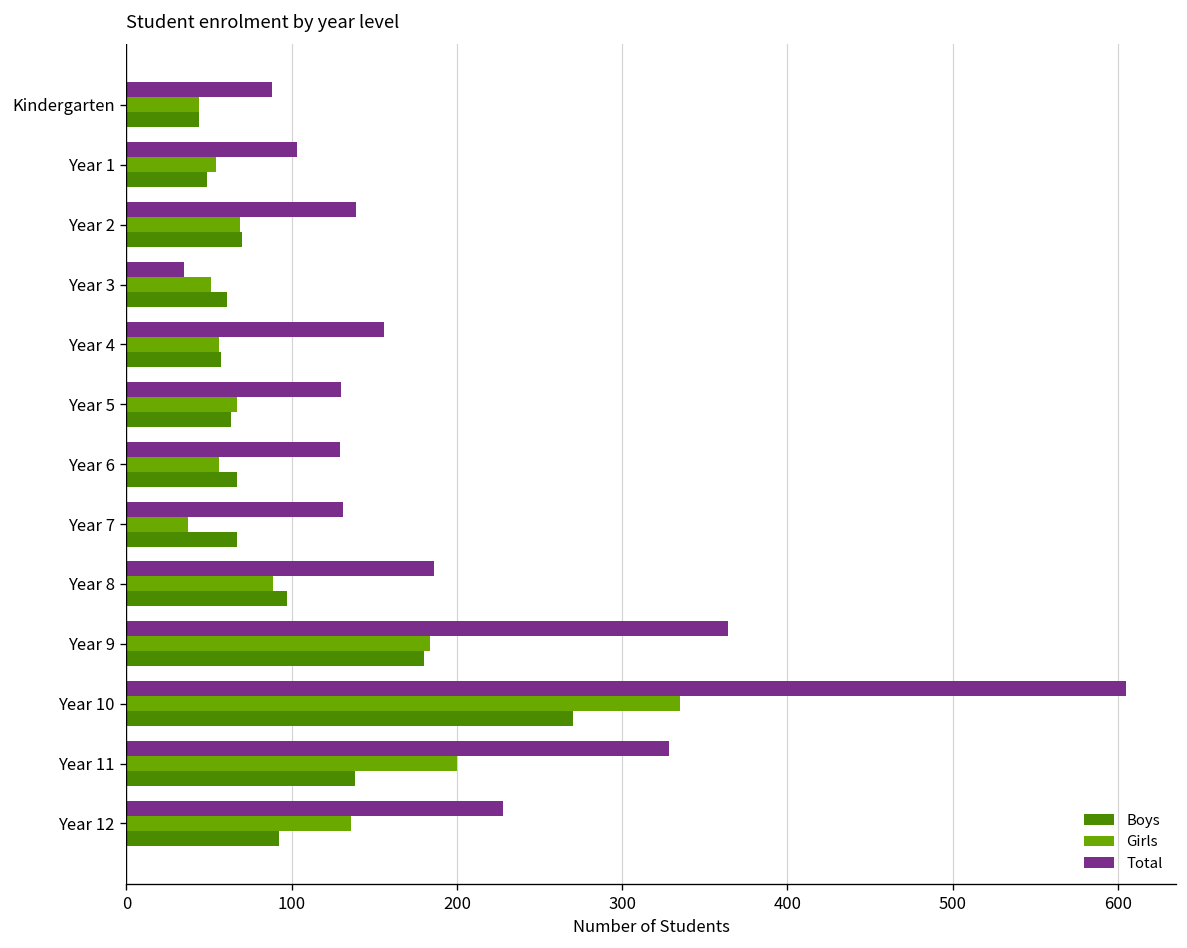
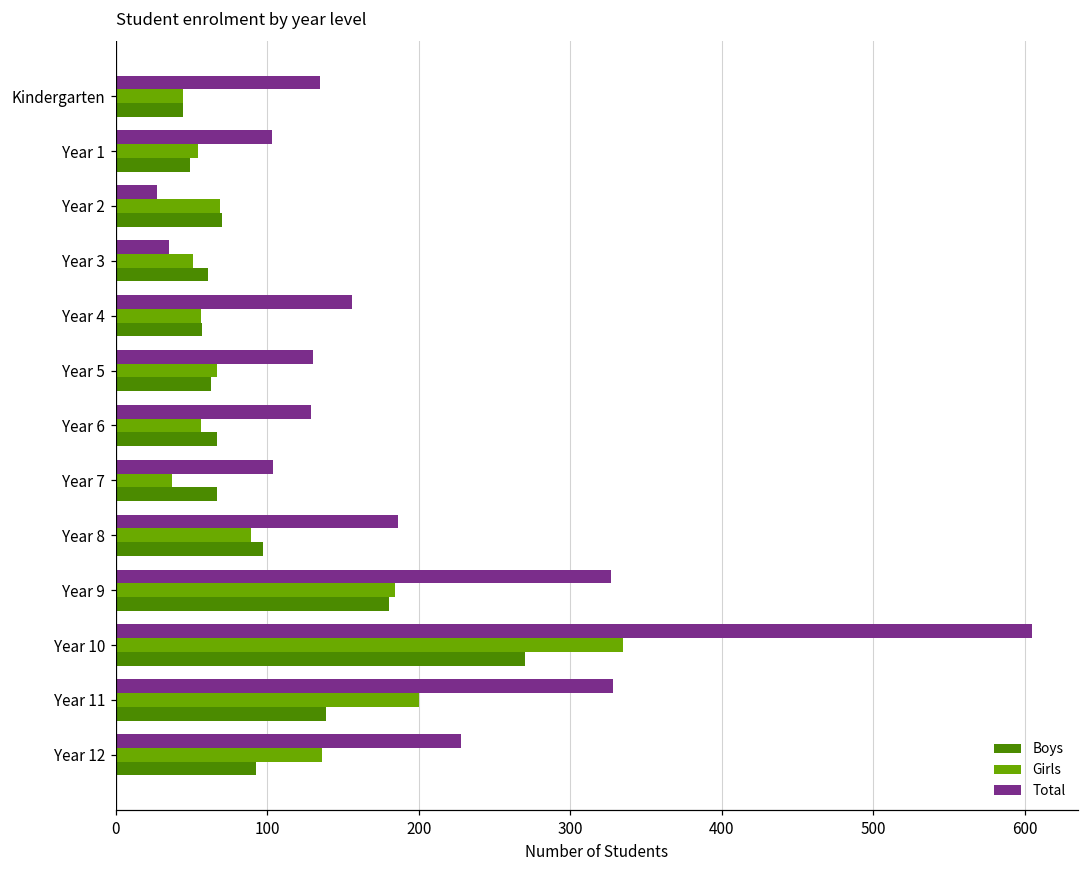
Total, Kindergarten: 88 -> 135
Total, Year 2: 139 -> 27
Total, Year 7: 131 -> 104
Total, Year 9: 364 -> 327
